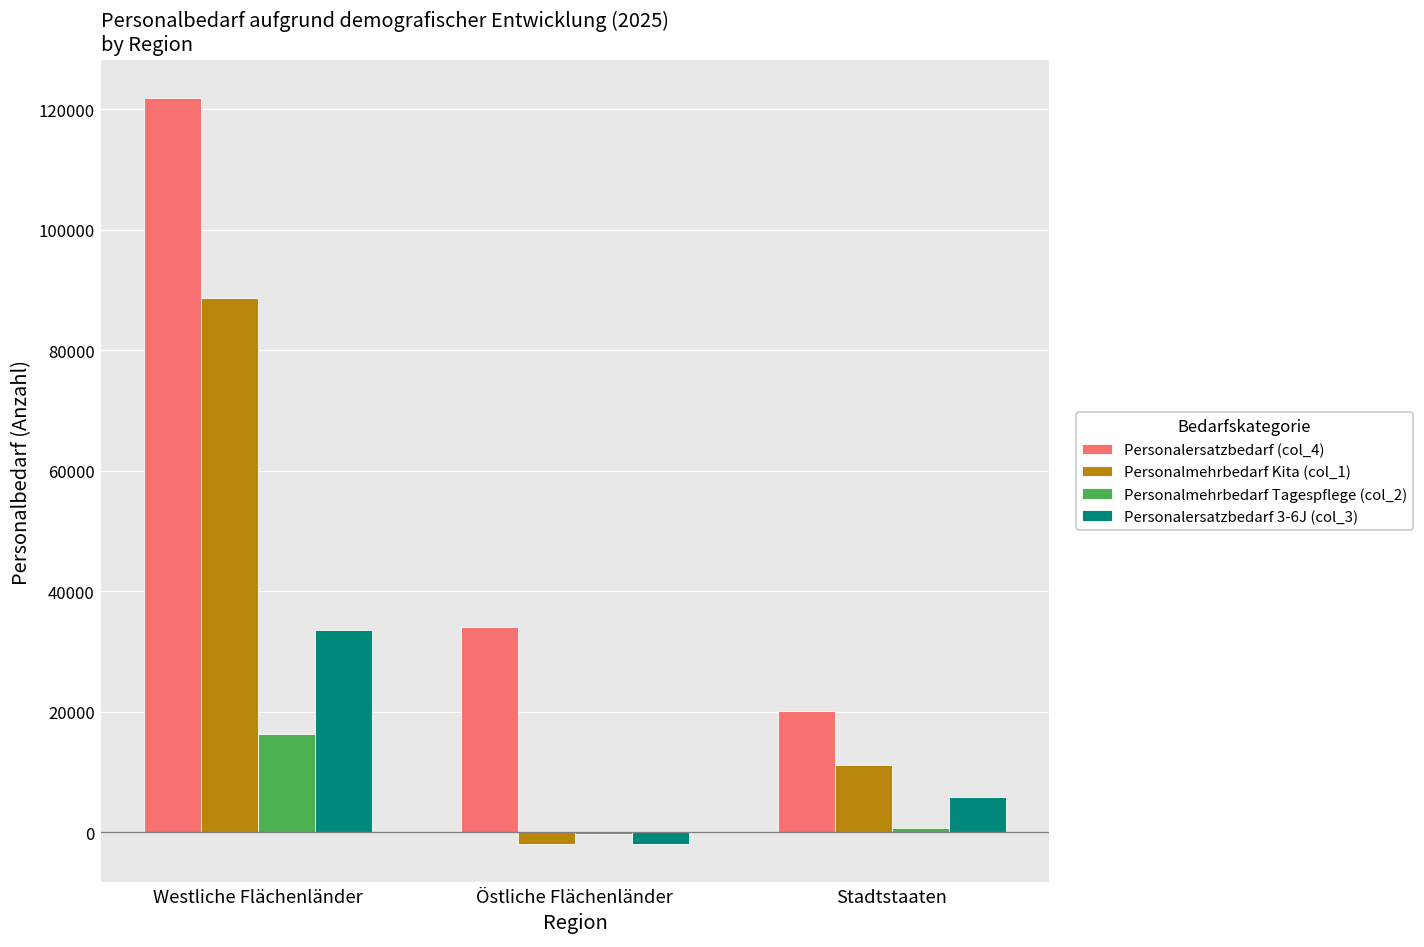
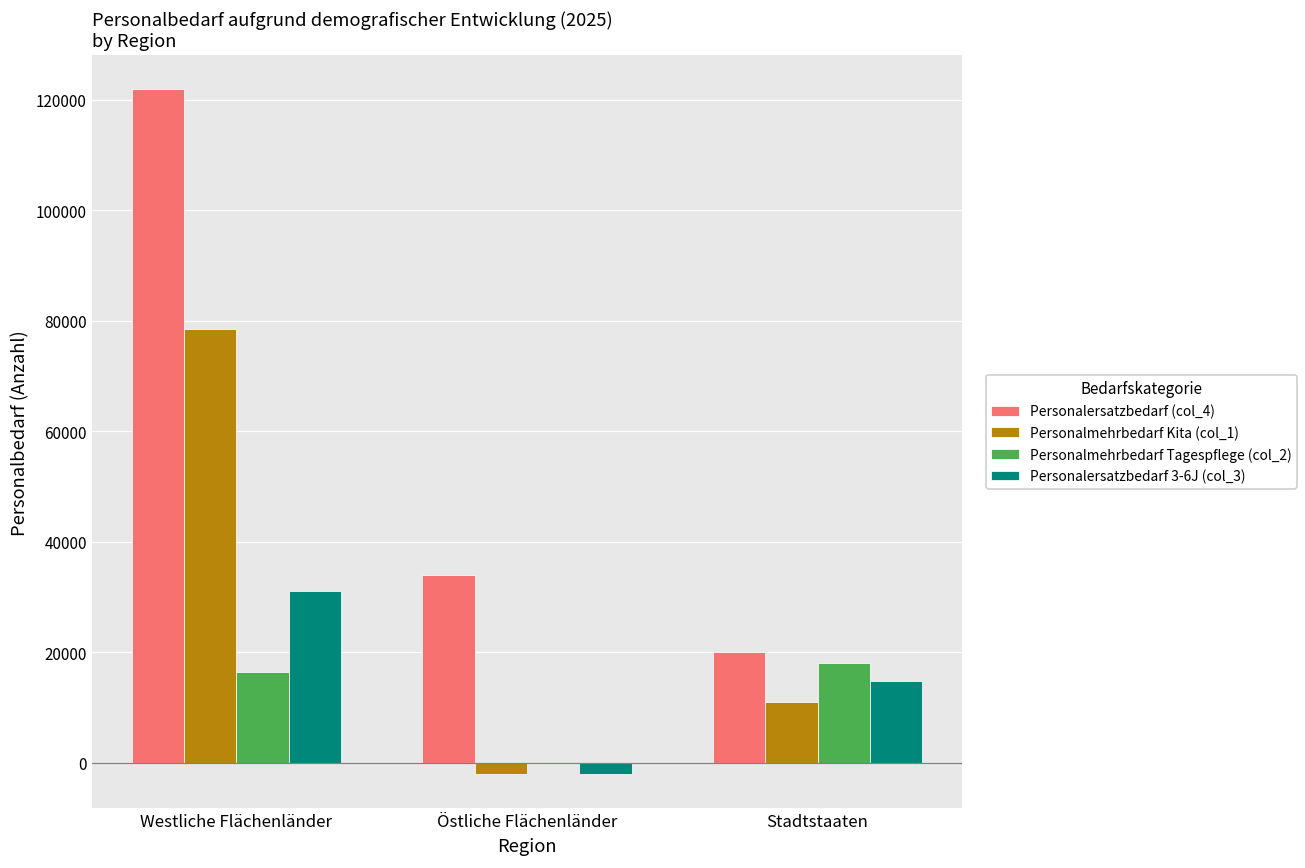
Personalmehrbedarf Kita (col_1), Westliche Flächenländer: 89000 -> 78000
Personalersatzbedarf 3-6J (col_3), Westliche Flächenländer: 34000 -> 31000
Personalmehrbedarf Tagespflege (col_2), Stadtstaaten: 1000 -> 18000
Personalersatzbedarf 3-6J (col_3), Stadtstaaten: 6000 -> 15000
